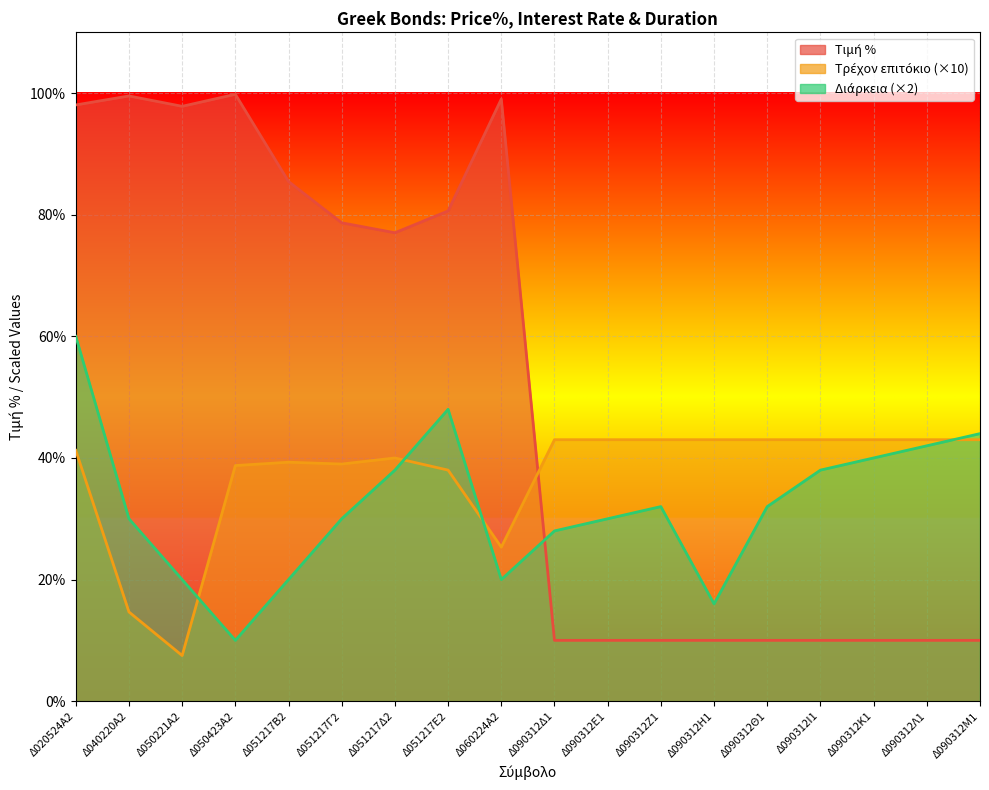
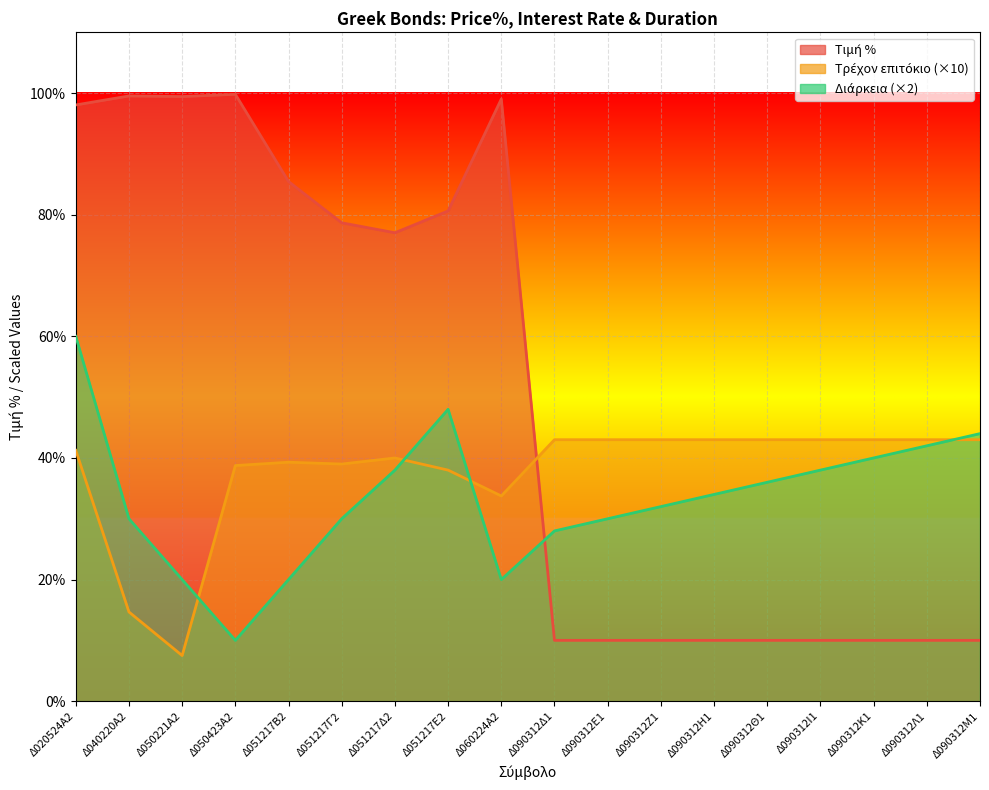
Τιμή %, Δ050221Α2: 98% -> 99%
Τρέχον επιτόκιο (×10), Δ060224Α2: 25% -> 34%
Διάρκεια (×2), Δ090312Η1: 16% -> 34%
Διάρκεια (×2), Δ090312Θ1: 32% -> 36%
